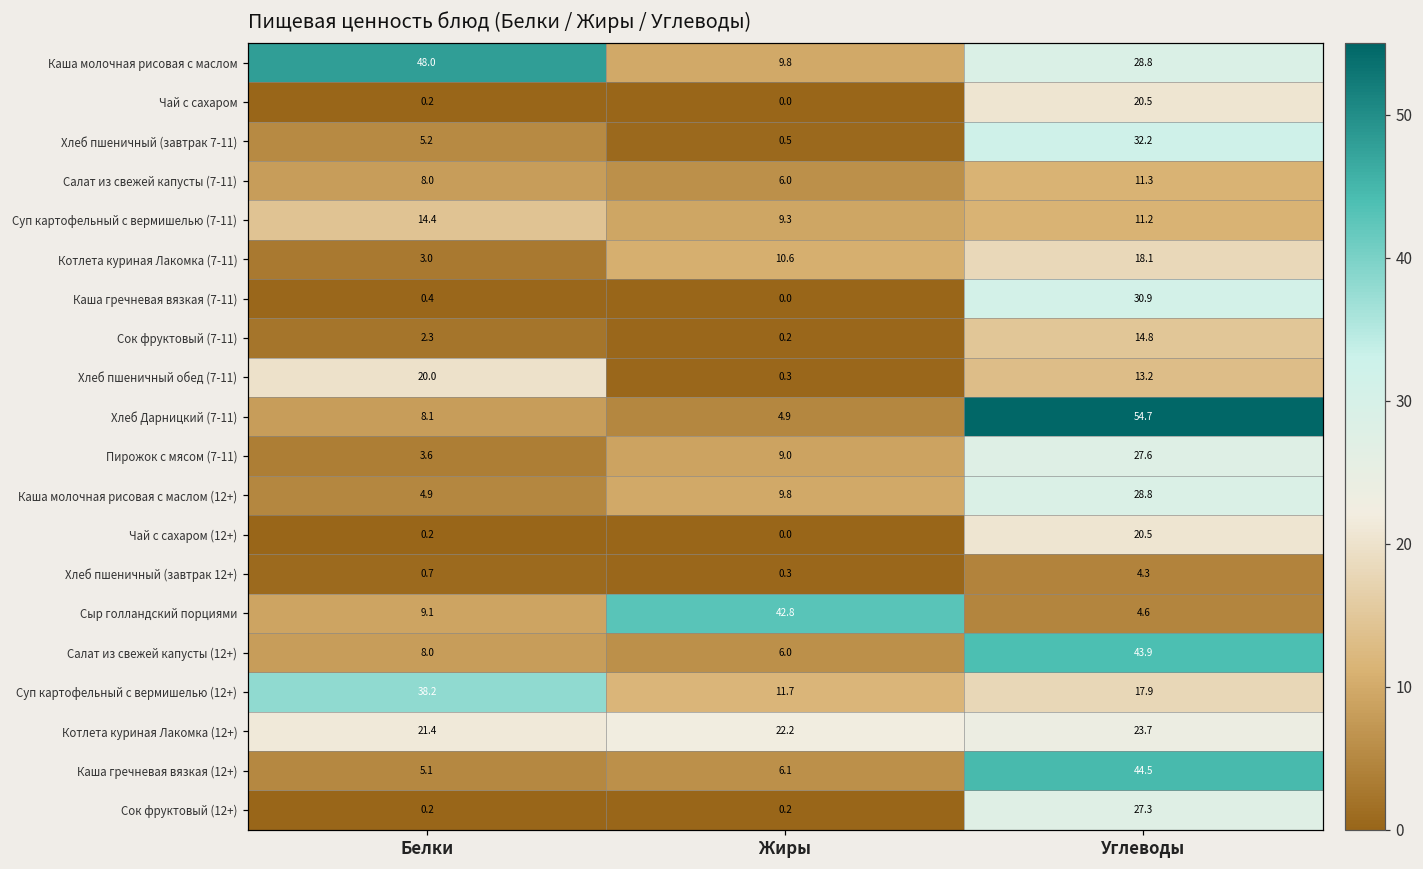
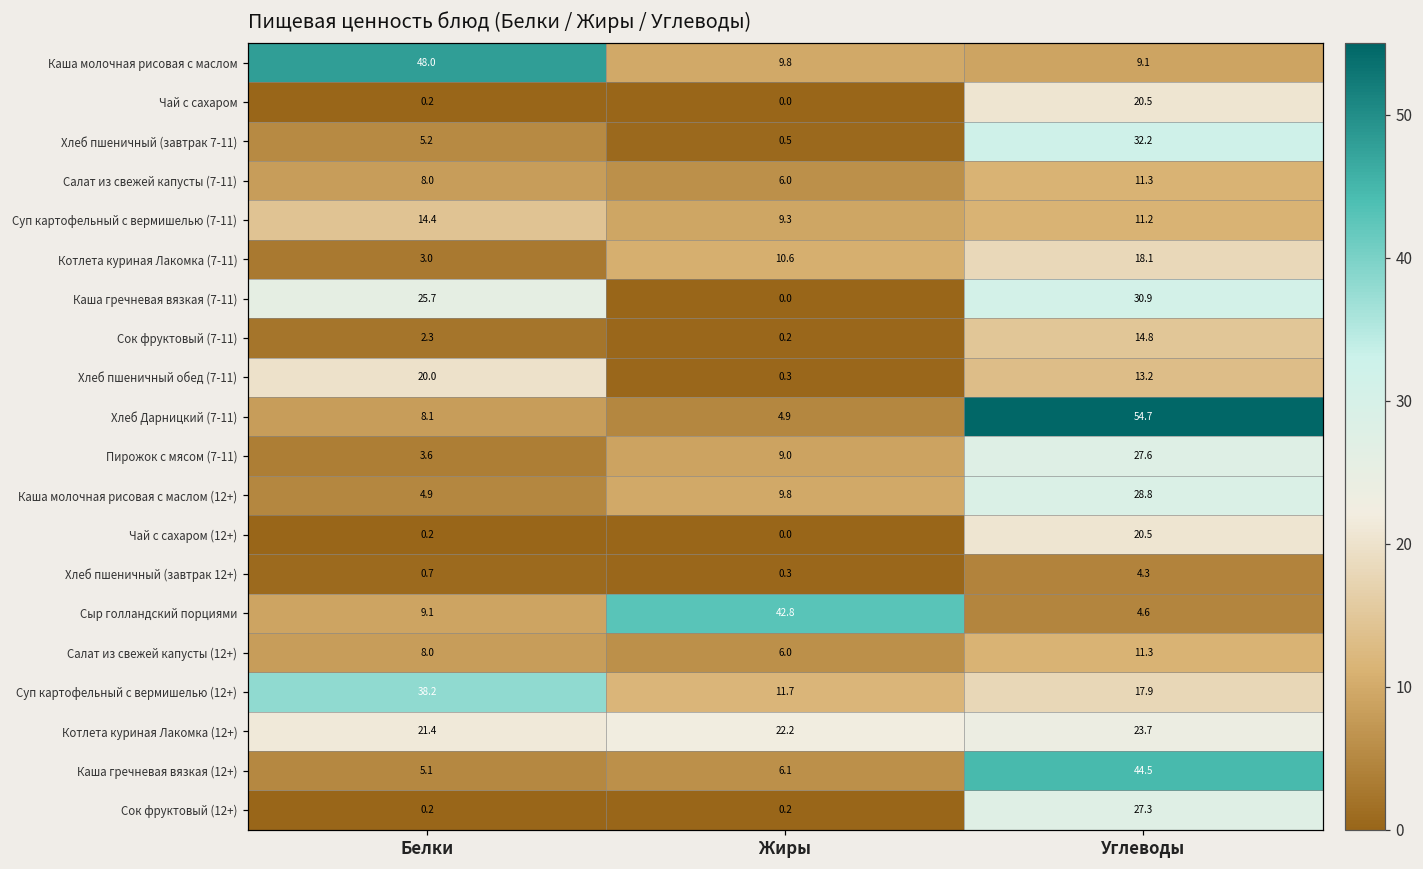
Каша молочная рисовая с маслом, Углеводы: 28.8 -> 9.1
Каша гречневая вязкая (7-11), Белки: 0.4 -> 25.7
Салат из свежей капусты (12+), Углеводы: 43.9 -> 11.3
